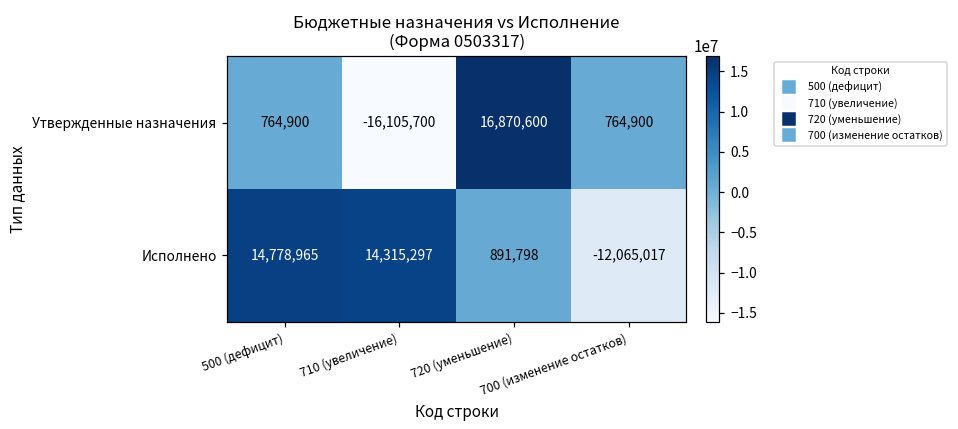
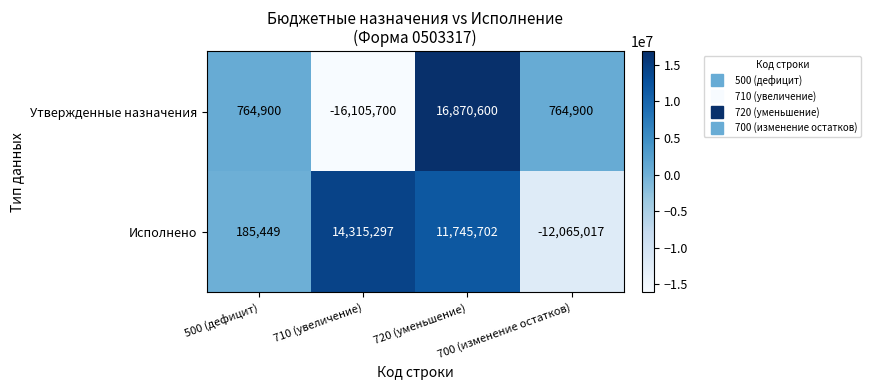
Исполнено, 500 (дефицит): 14,778,965 -> 185,449
Исполнено, 720 (уменьшение): 891,798 -> 11,745,702
